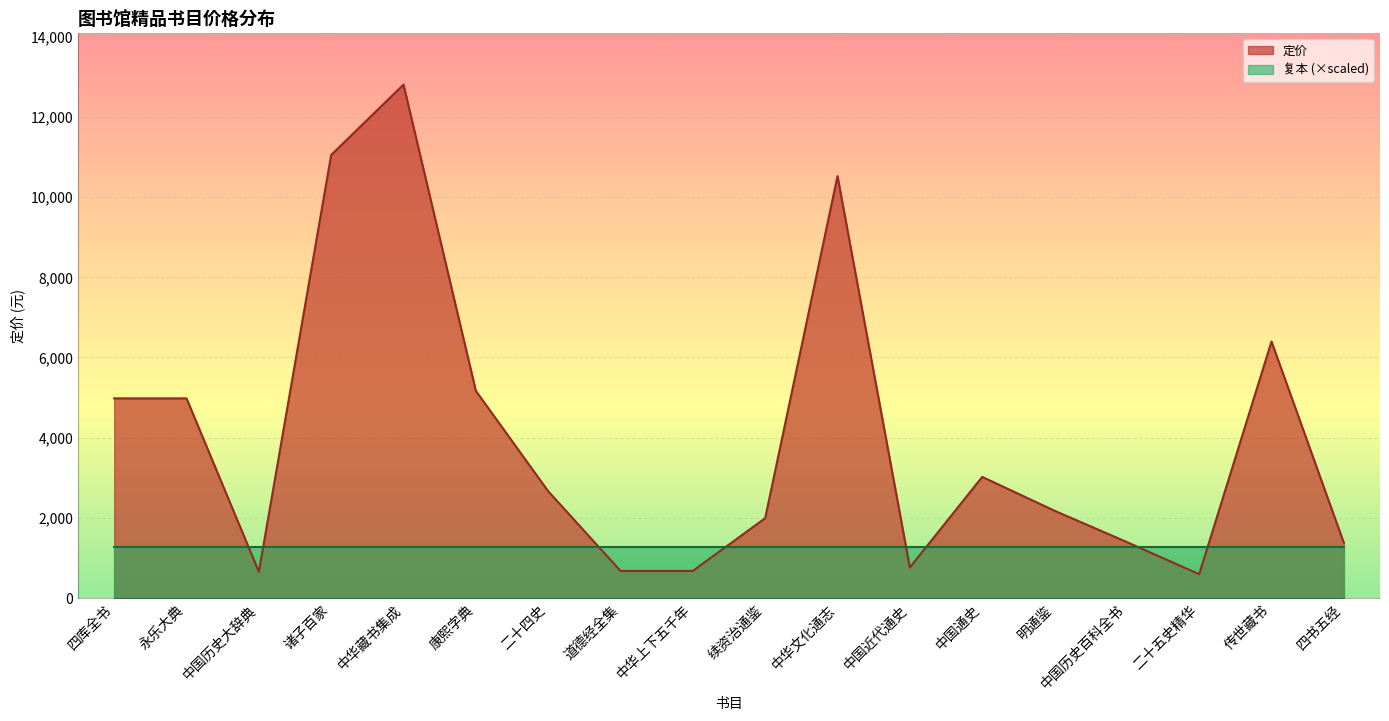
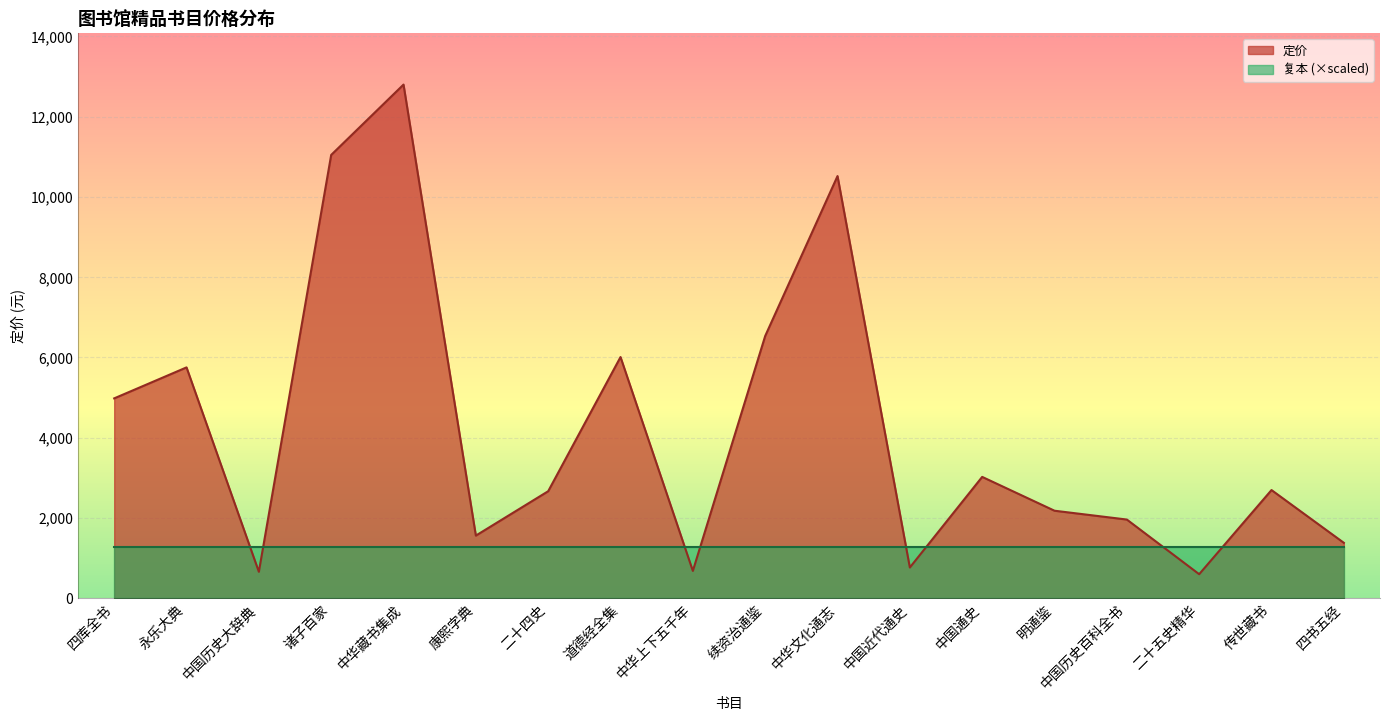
定价, 永乐大典: 5,000 -> 5,800
定价, 康熙字典: 5,200 -> 1,600
定价, 道德经全集: 700 -> 6,000
定价, 续资治通鉴: 2,000 -> 6,500
定价, 中国历史百科全书: 1,400 -> 2,000
定价, 传世藏书: 6,400 -> 2,700
